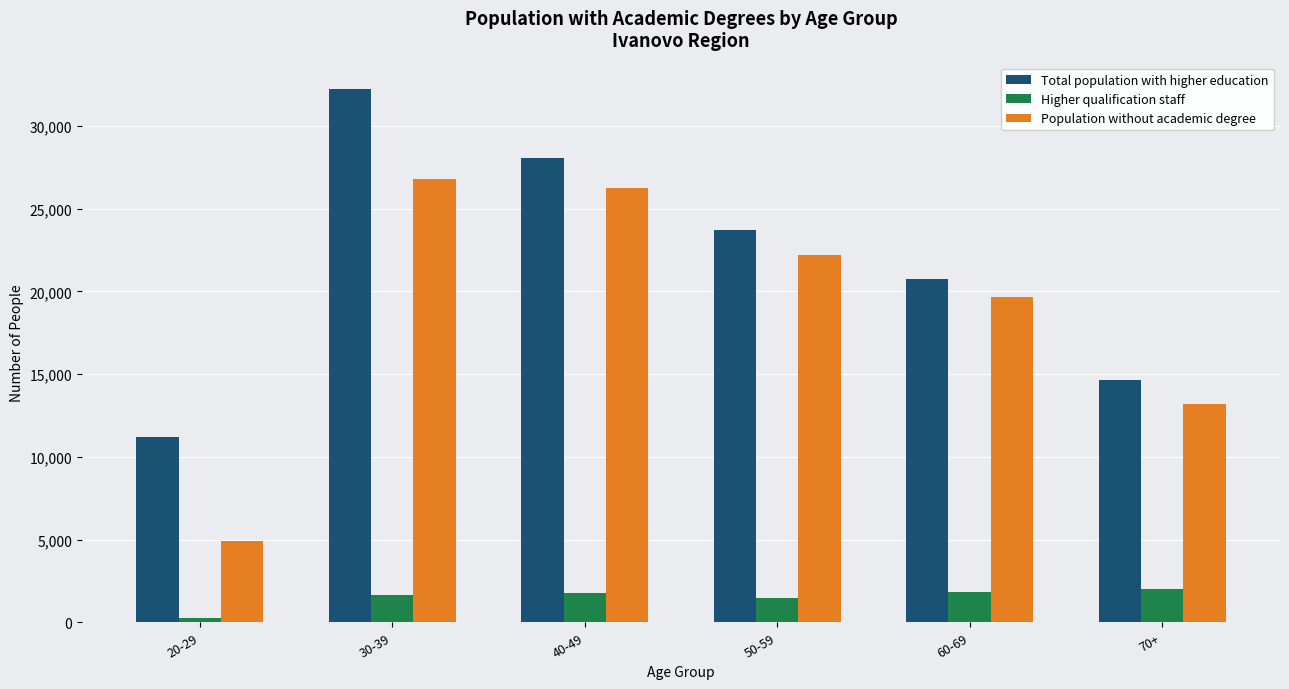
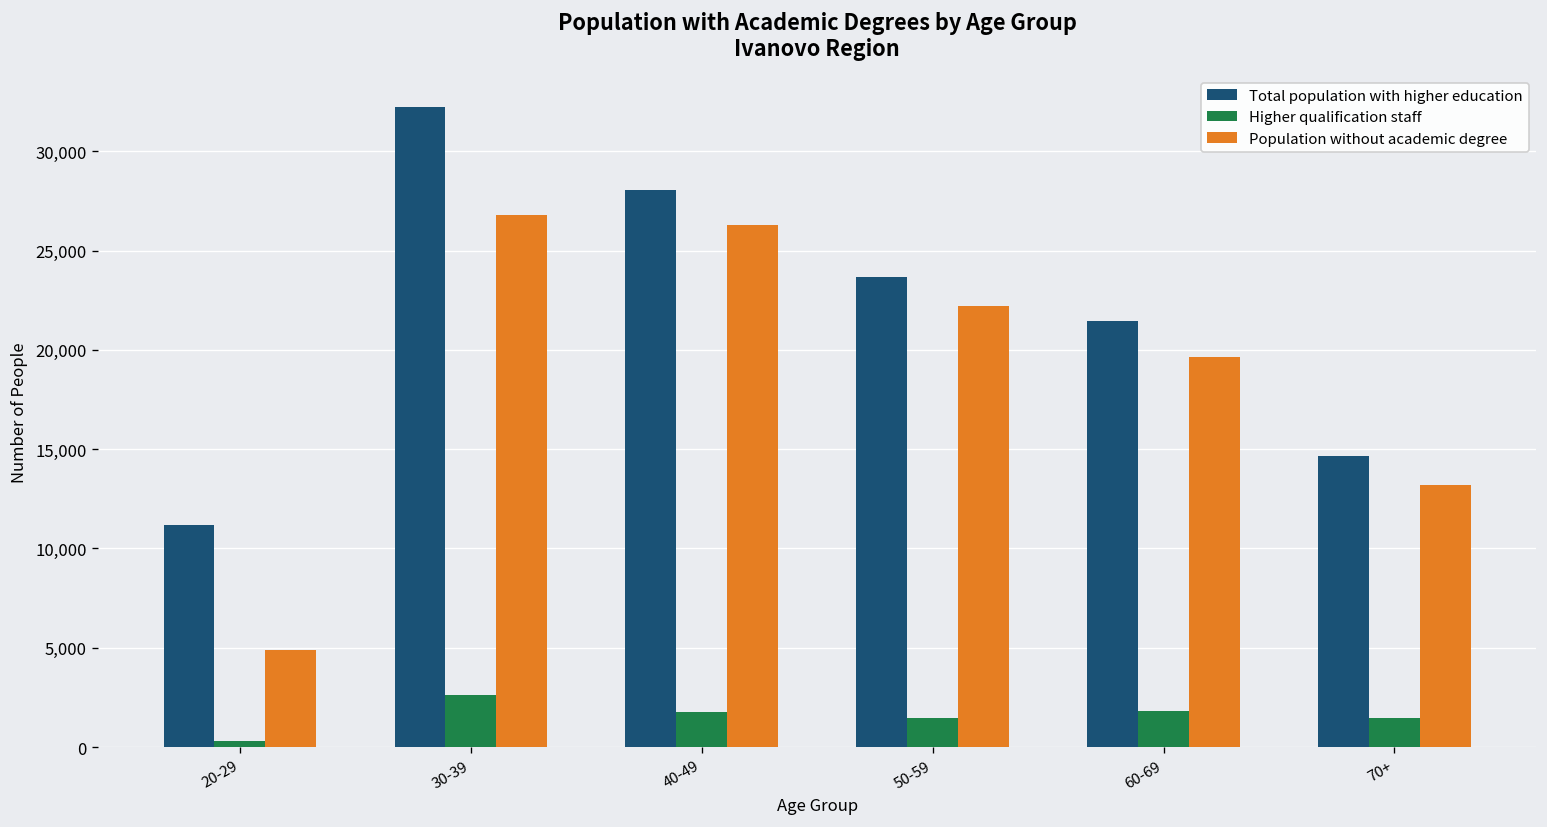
Higher qualification staff, 30-39: 1,600 -> 2,600
Total population with higher education, 60-69: 20,800 -> 21,500
Higher qualification staff, 70+: 2,000 -> 1,500
